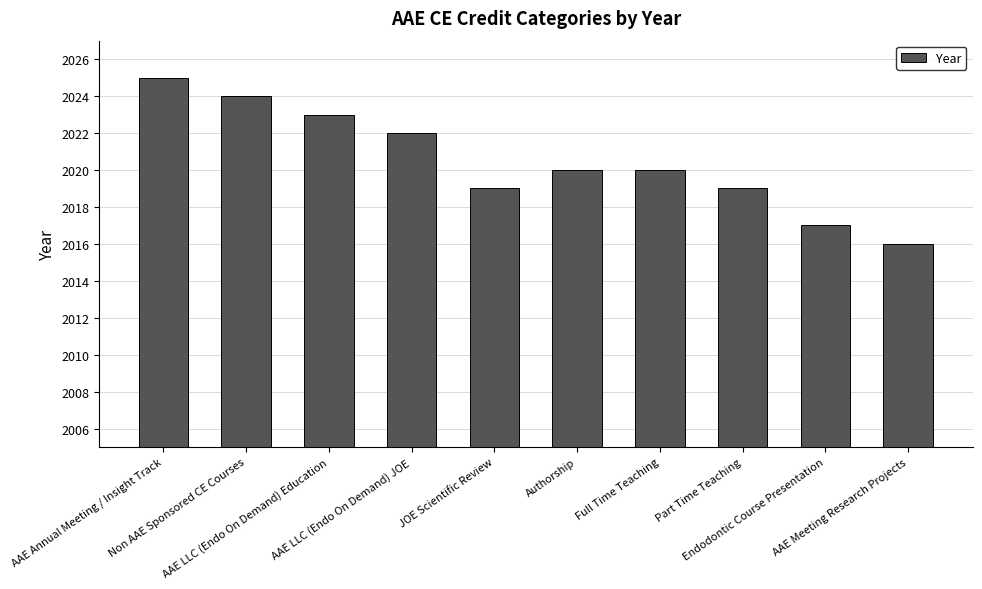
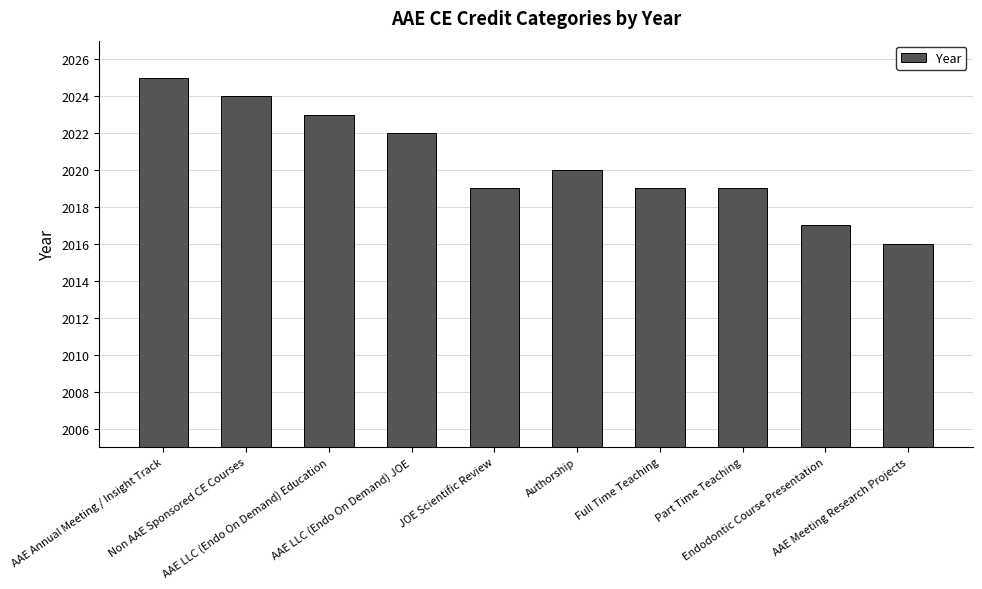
Full Time Teaching: 2020 -> 2019
